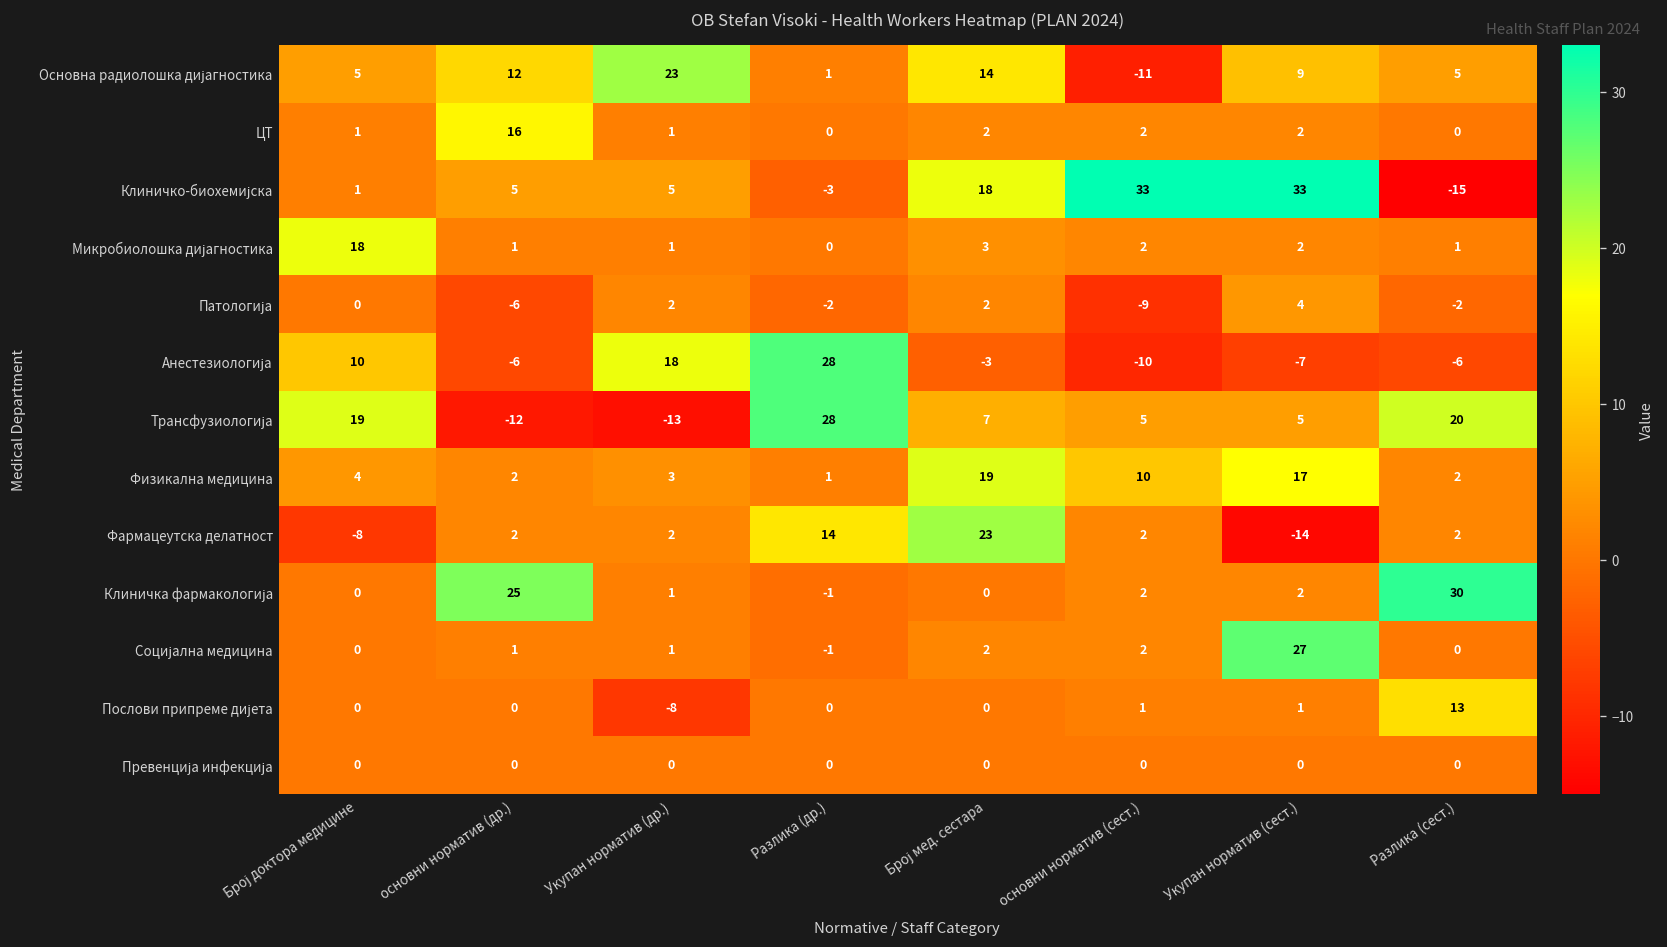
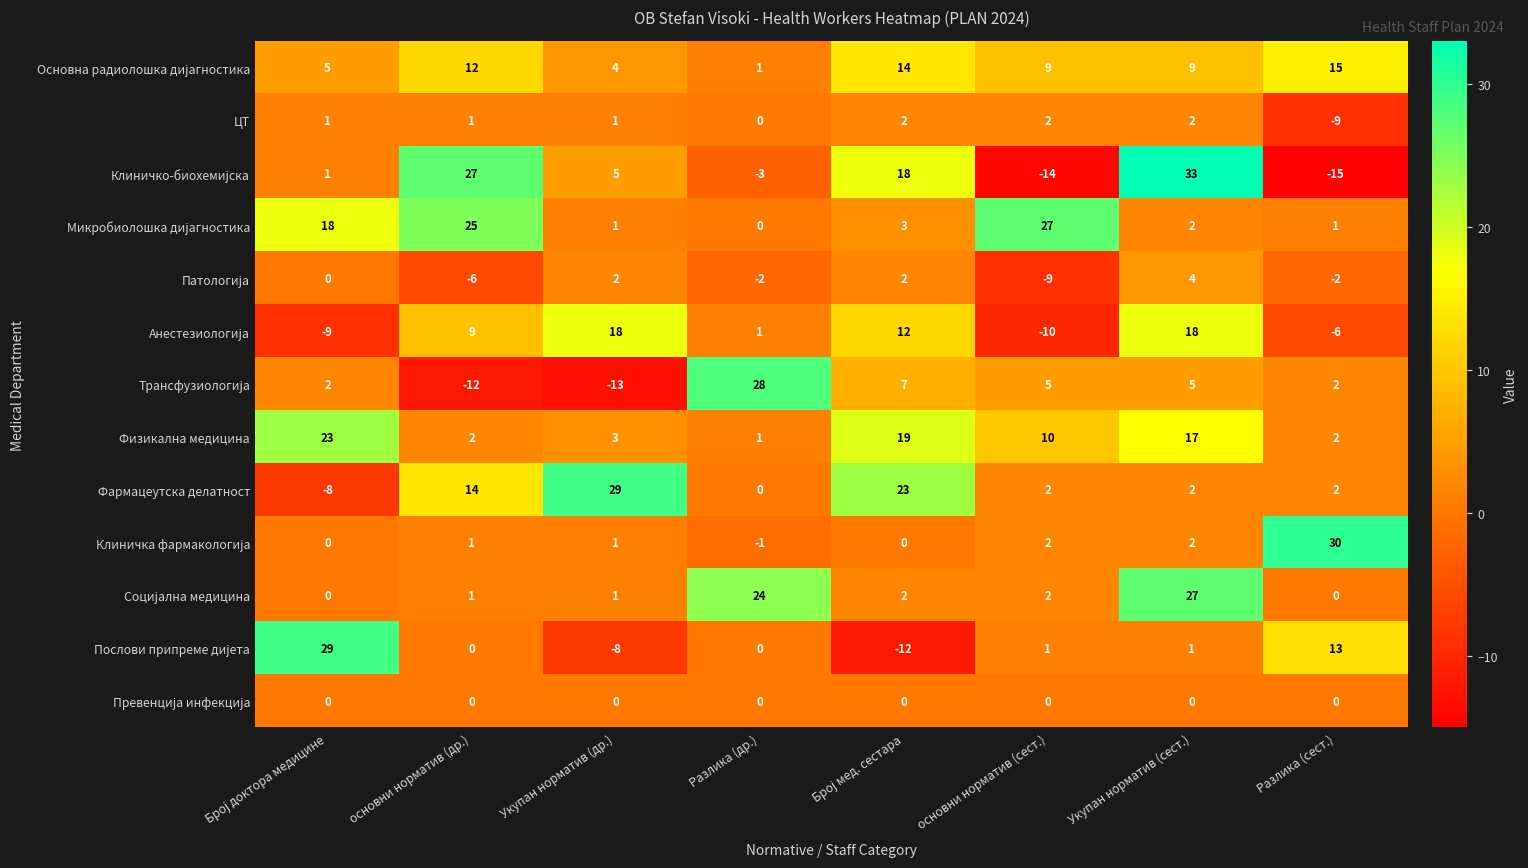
Основна радиолошка дијагностика, Укупан норматив (др.): 23 -> 4
Основна радиолошка дијагностика, основни норматив (сест.): -11 -> 9
Основна радиолошка дијагностика, Разлика (сест.): 5 -> 15
ЦТ, основни норматив (др.): 16 -> 1
ЦТ, Разлика (сест.): 0 -> -9
Клиничко-биохемијска, основни норматив (др.): 5 -> 27
Клиничко-биохемијска, основни норматив (сест.): 33 -> -14
Микробиолошка дијагностика, основни норматив (др.): 1 -> 25
Микробиолошка дијагностика, основни норматив (сест.): 2 -> 27
Анестезиологија, Број доктора медицине: 10 -> -9
Анестезиологија, основни норматив (др.): -6 -> 9
Анестезиологија, Разлика (др.): 28 -> 1
Анестезиологија, Број мед. сестара: -3 -> 12
Анестезиологија, Укупан норматив (сест.): -7 -> 18
Трансфузиологија, Број доктора медицине: 19 -> 2
Трансфузиологија, Разлика (сест.): 20 -> 2
Физикална медицина, Број доктора медицине: 4 -> 23
Фармацеутска делатност, основни норматив (др.): 2 -> 14
Фармацеутска делатност, Укупан норматив (др.): 2 -> 29
Фармацеутска делатност, Разлика (др.): 14 -> 0
Фармацеутска делатност, Укупан норматив (сест.): -14 -> 2
Клиничка фармакологија, основни норматив (др.): 25 -> 1
Социјална медицина, Разлика (др.): -1 -> 24
Послови припреме дијета, Број доктора медицине: 0 -> 29
Послови припреме дијета, Број мед. сестара: 0 -> -12
